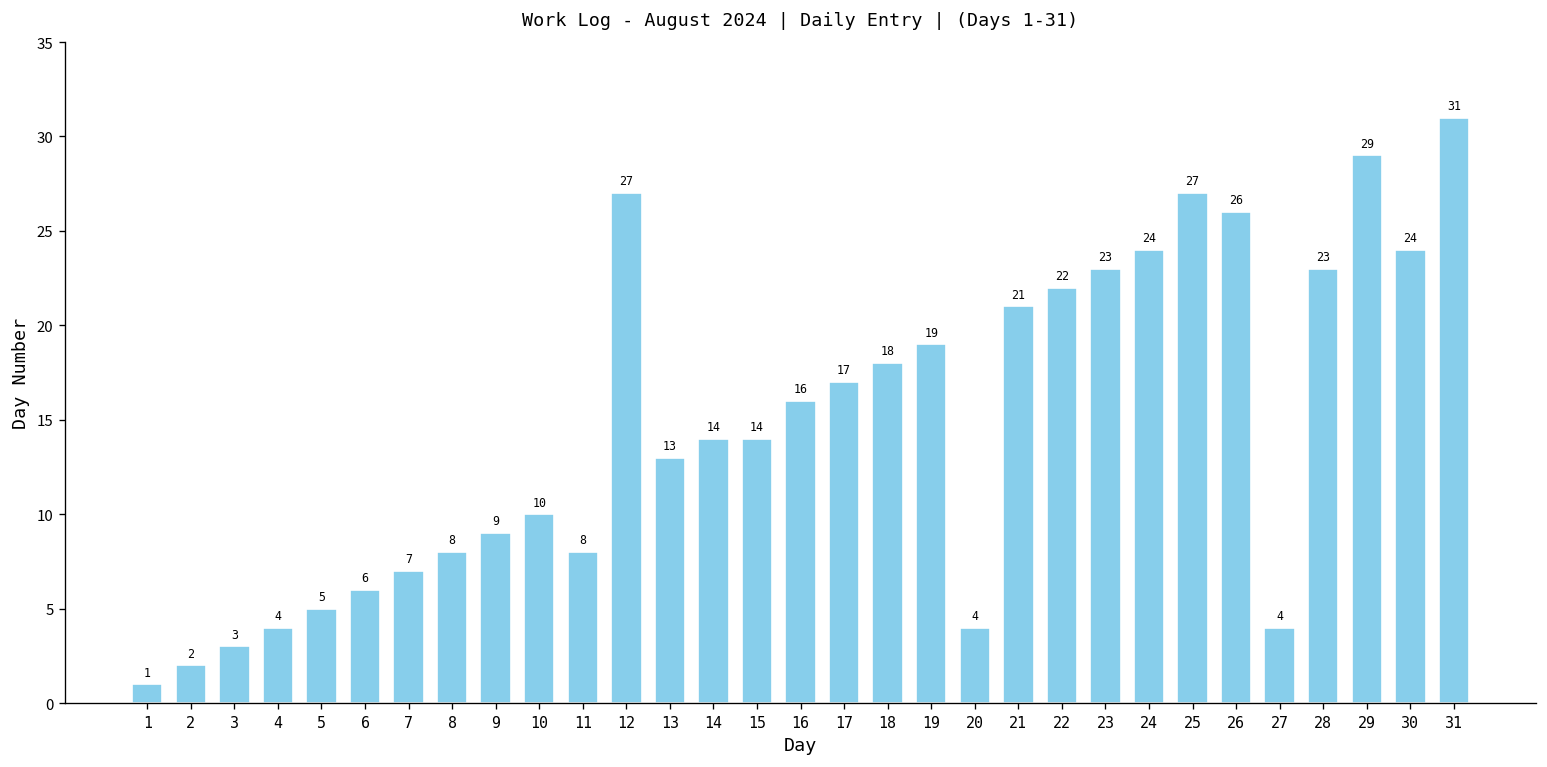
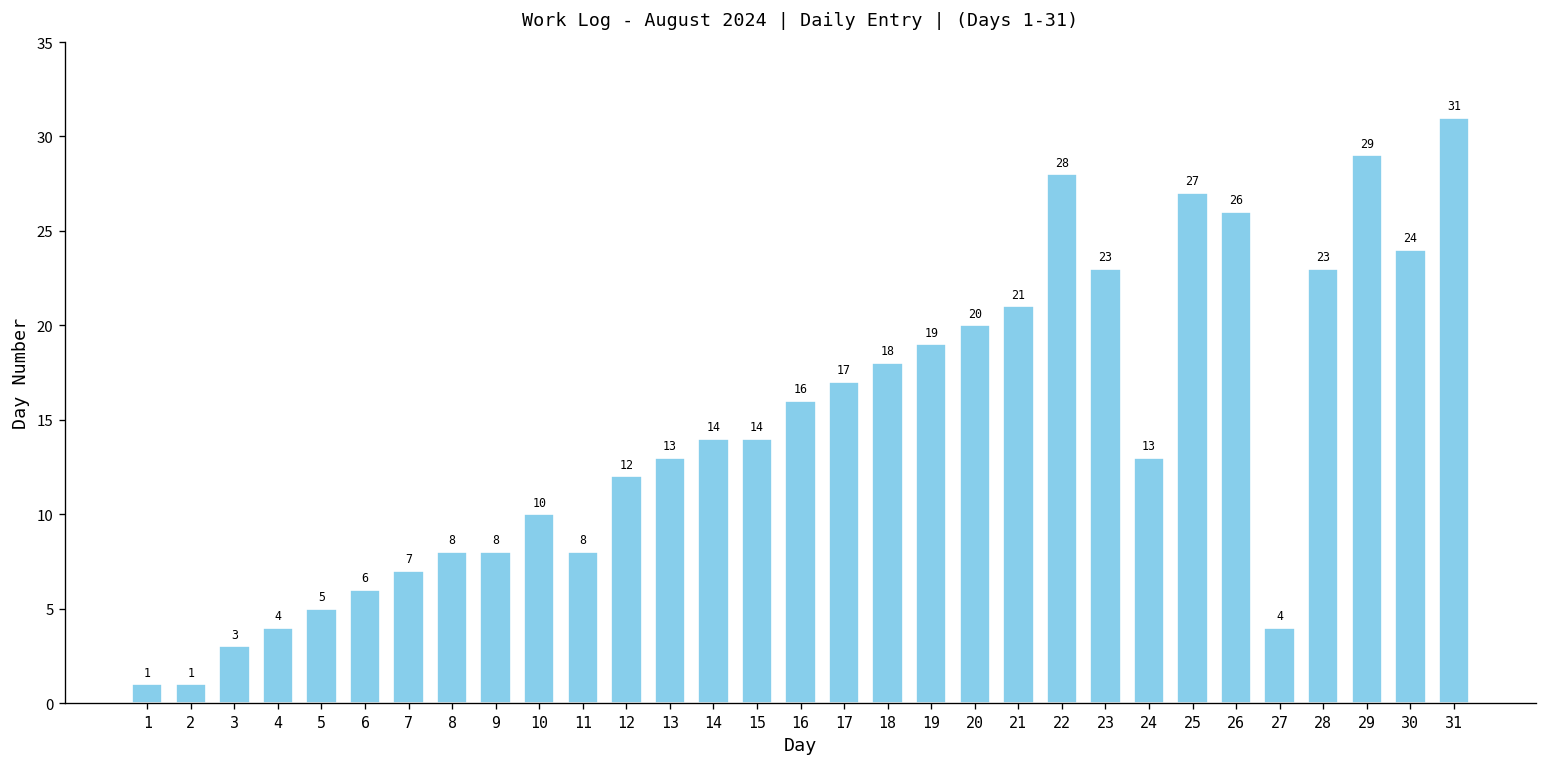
2: 2 -> 1
9: 9 -> 8
12: 27 -> 12
20: 4 -> 20
22: 22 -> 28
24: 24 -> 13
